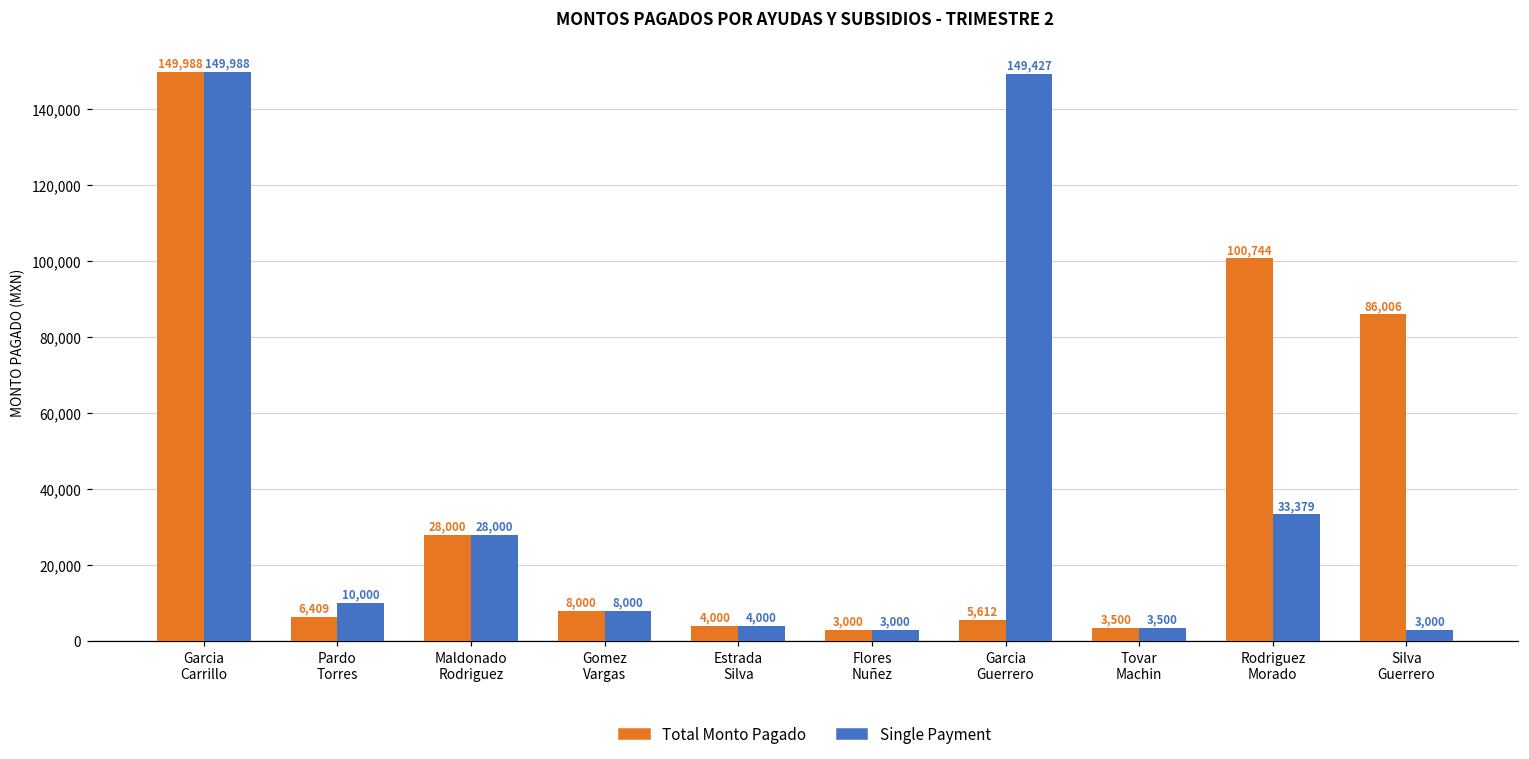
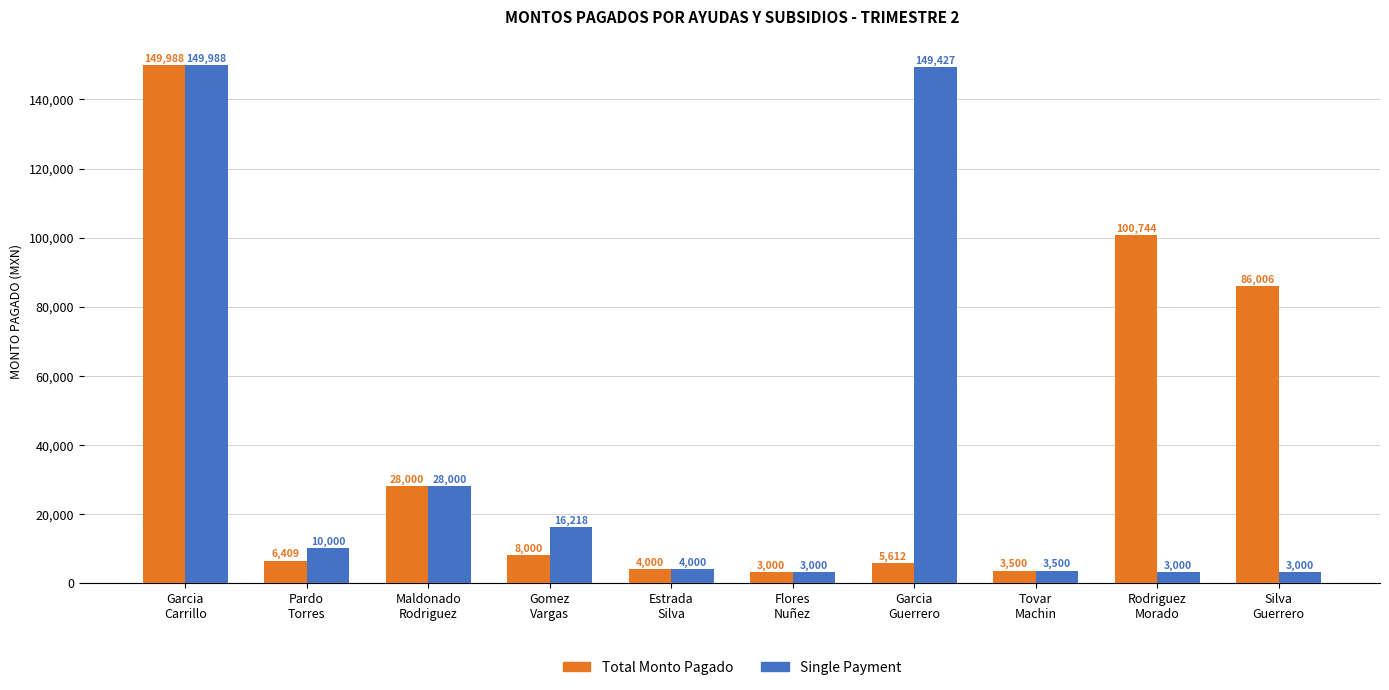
Single Payment, Gomez Vargas: 8,000 -> 16,218
Single Payment, Rodriguez Morado: 33,379 -> 3,000
